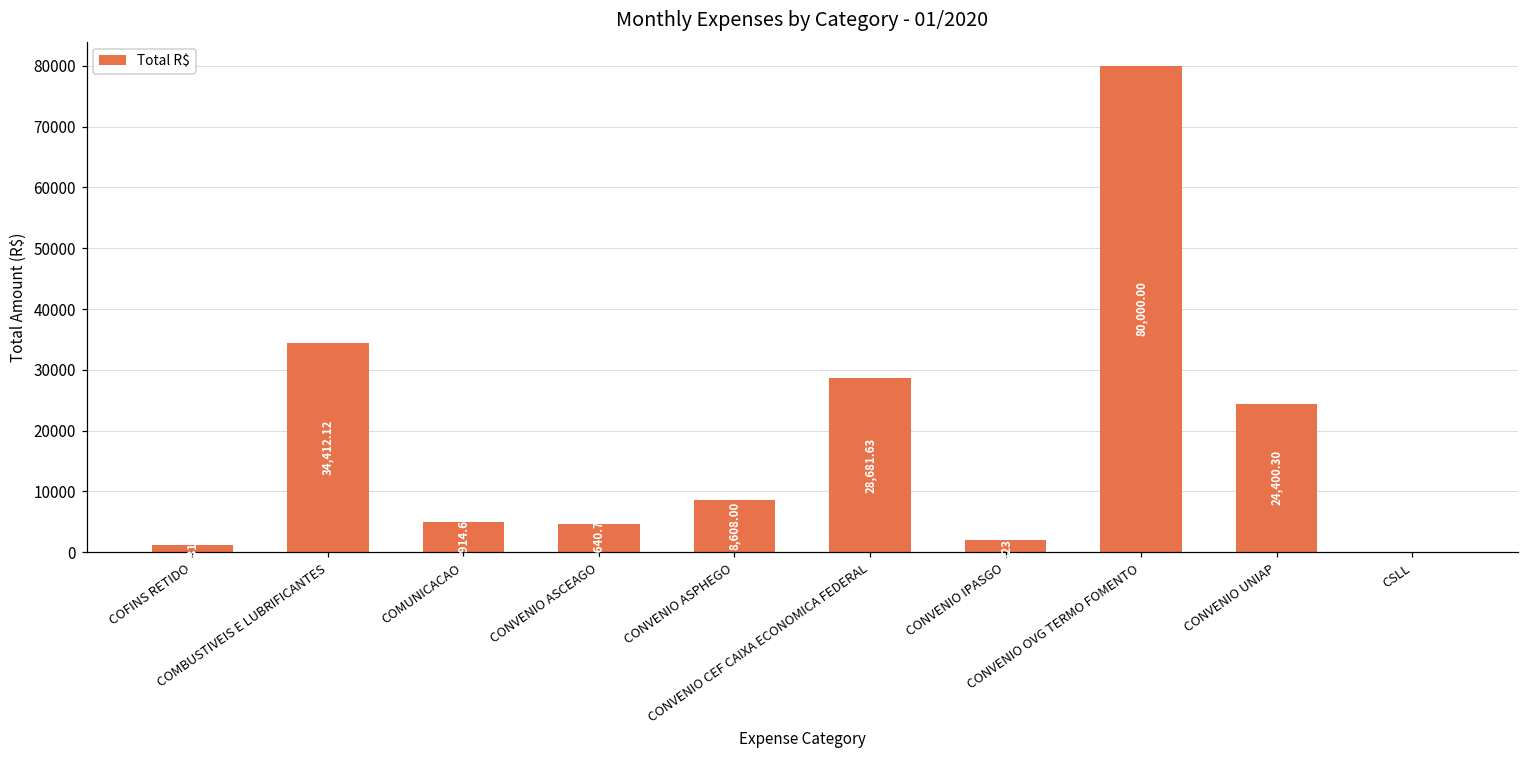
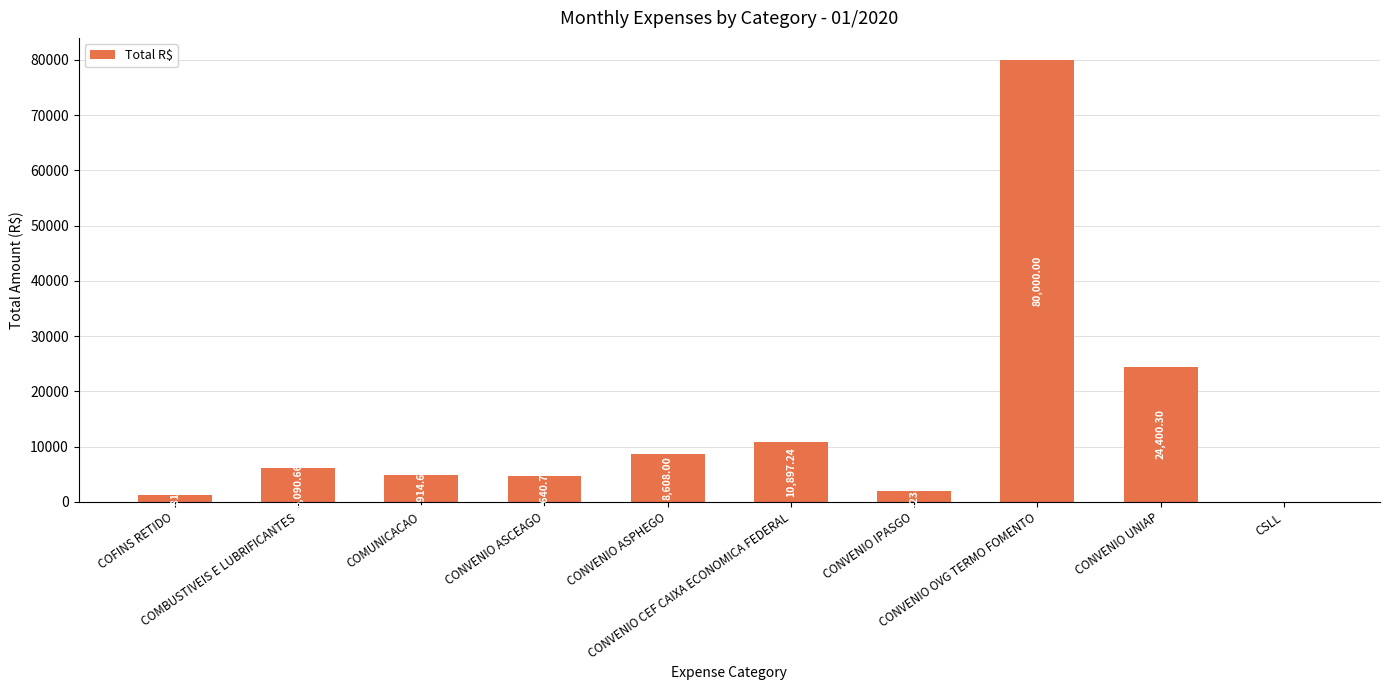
COMBUSTIVEIS E LUBRIFICANTES: 34,412.12 -> 6,090.66
CONVENIO CEF CAIXA ECONOMICA FEDERAL: 28,681.63 -> 10,897.24
